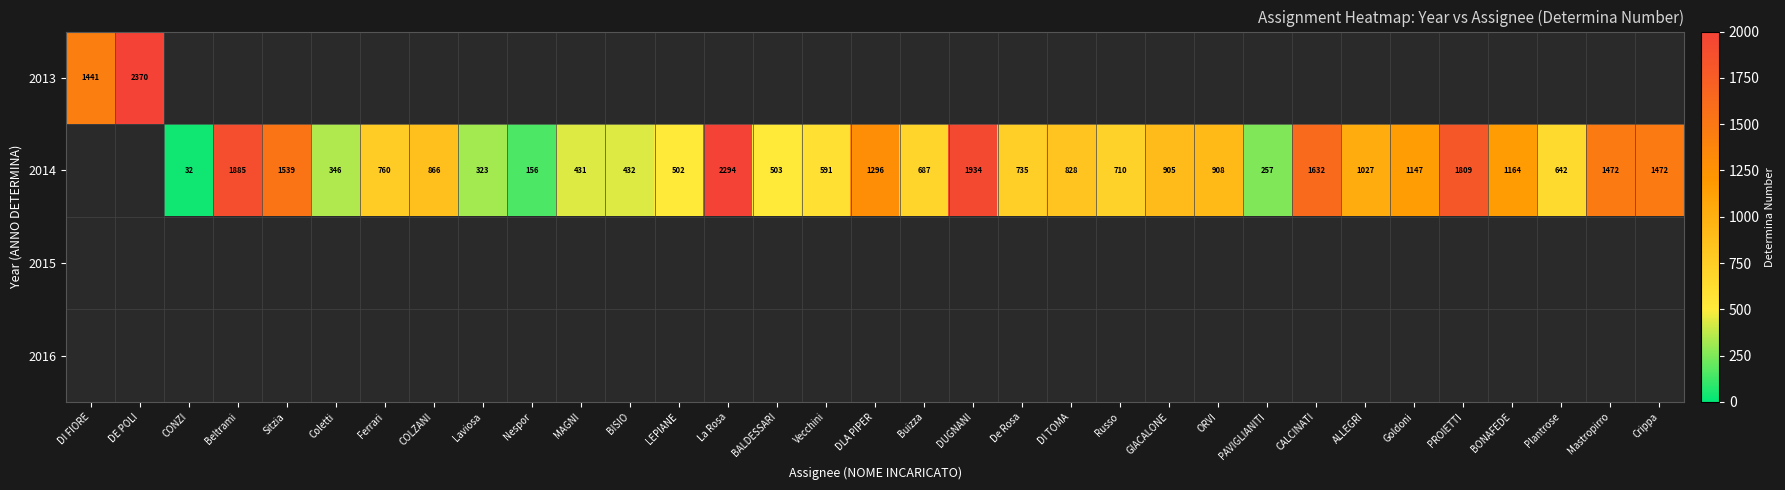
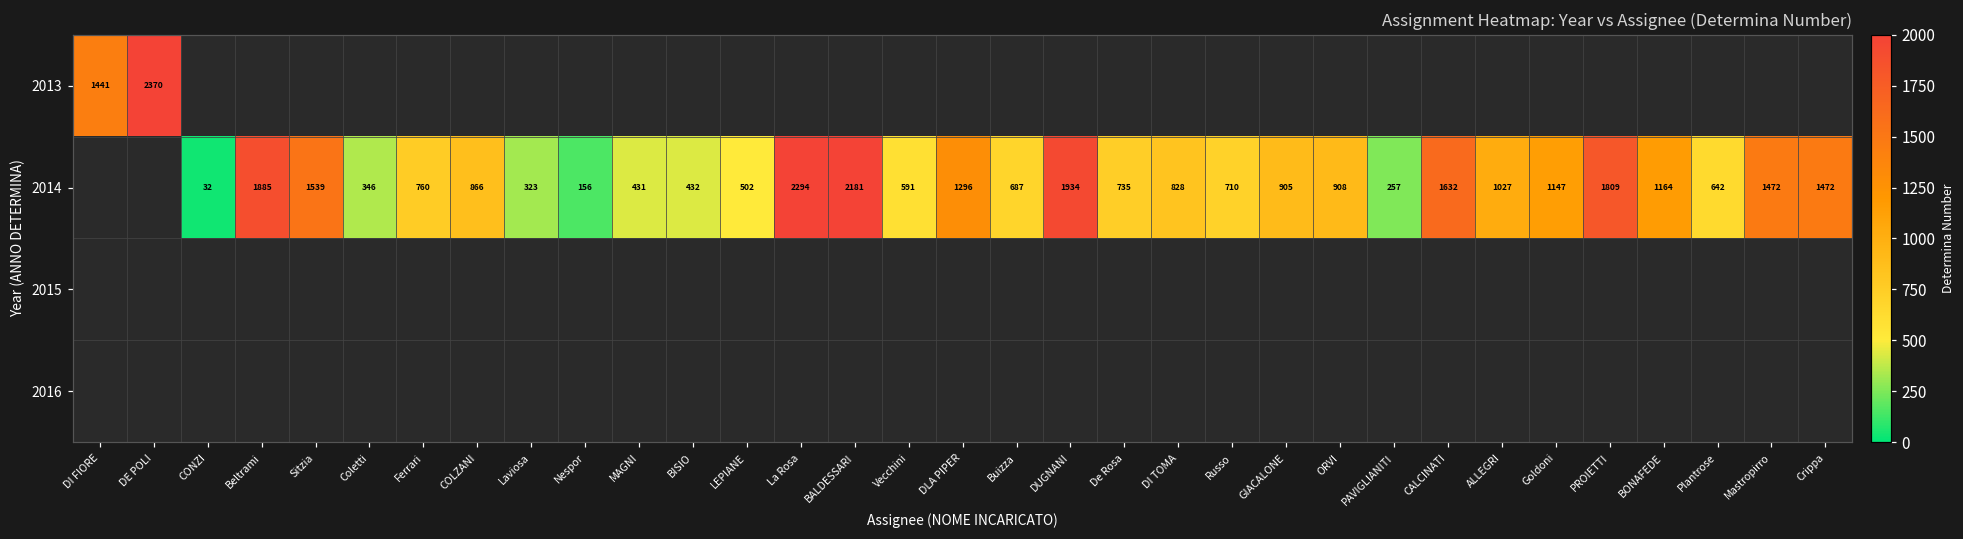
2014, BALDESSARI: 503 -> 2181
